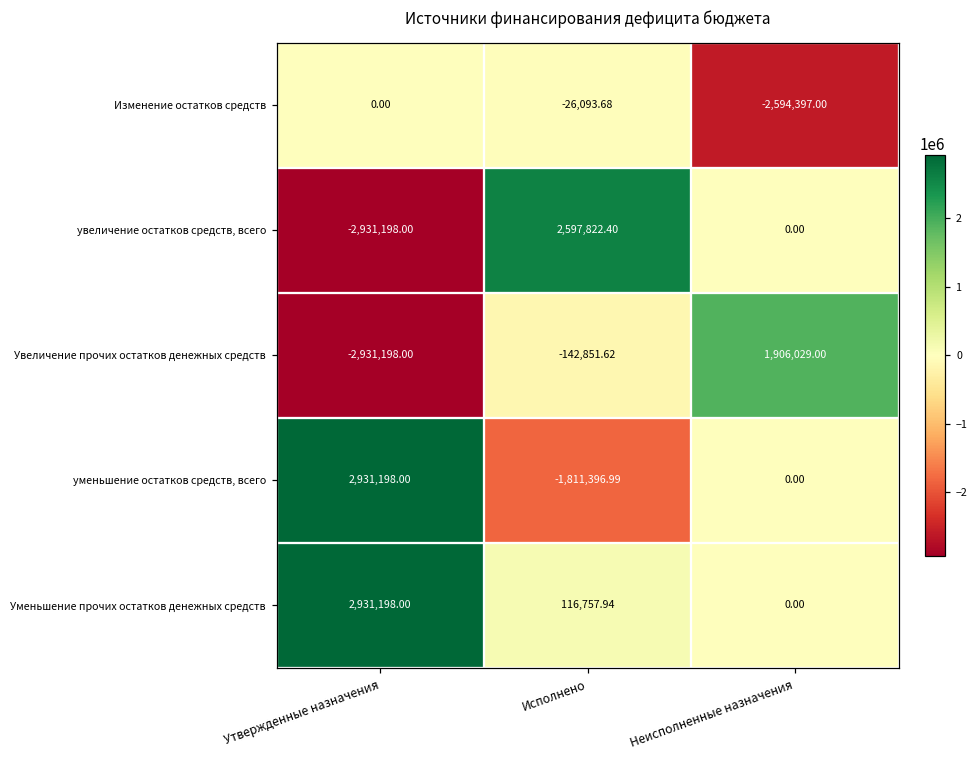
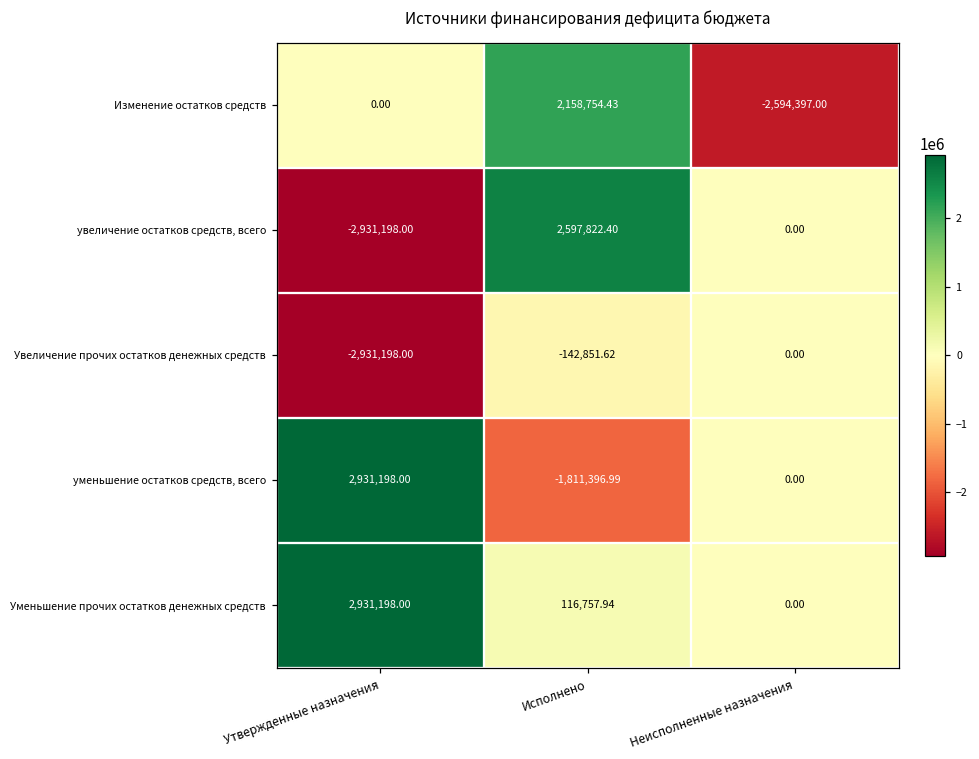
Изменение остатков средств, Исполнено: -26,093.68 -> 2,158,754.43
Увеличение прочих остатков денежных средств, Неисполненные назначения: 1,906,029.00 -> 0.00
